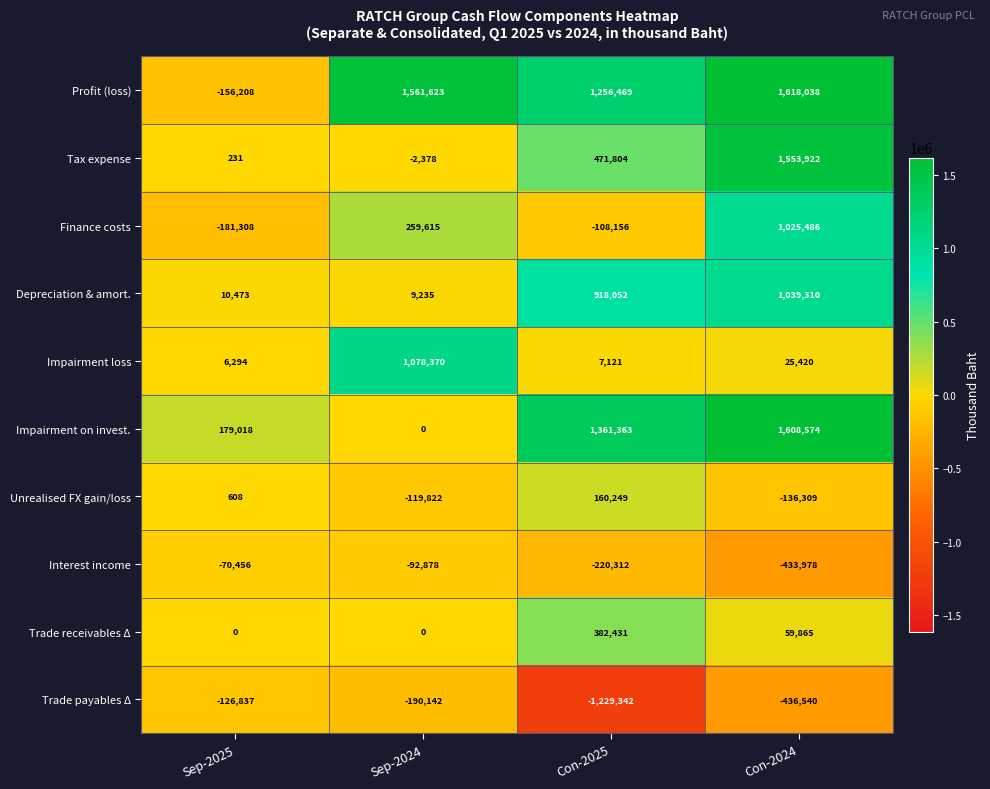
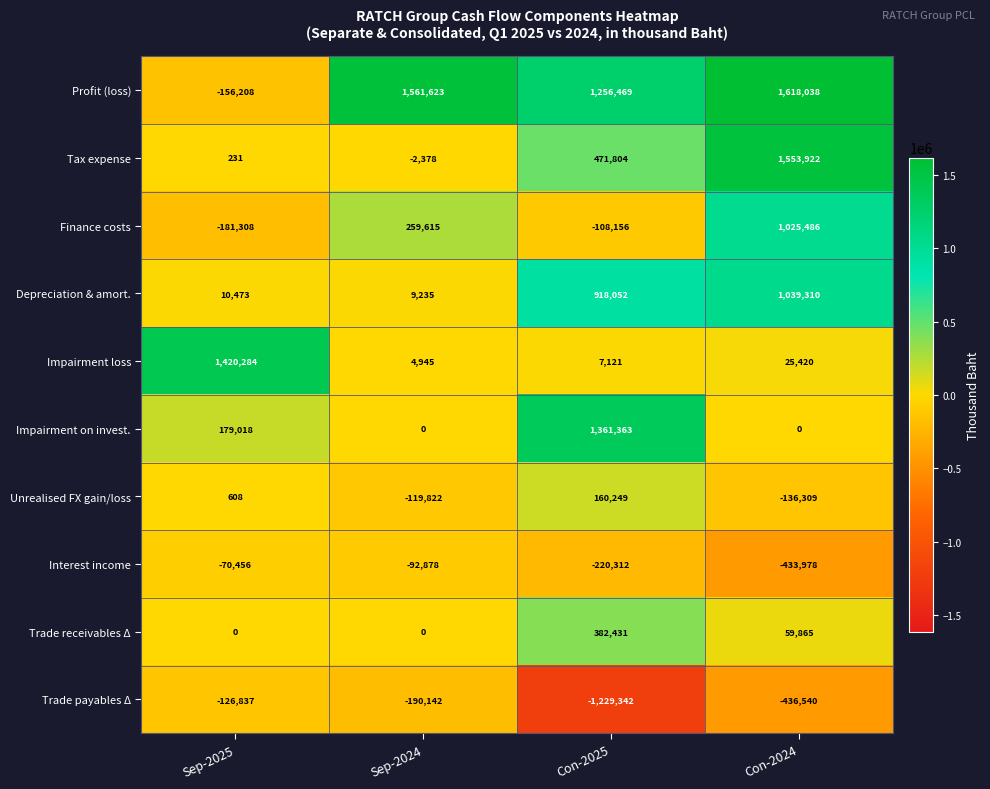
Impairment loss, Sep-2025: 6,294 -> 1,420,284
Impairment loss, Sep-2024: 1,078,370 -> 4,945
Impairment on invest., Con-2024: 1,608,574 -> 0
